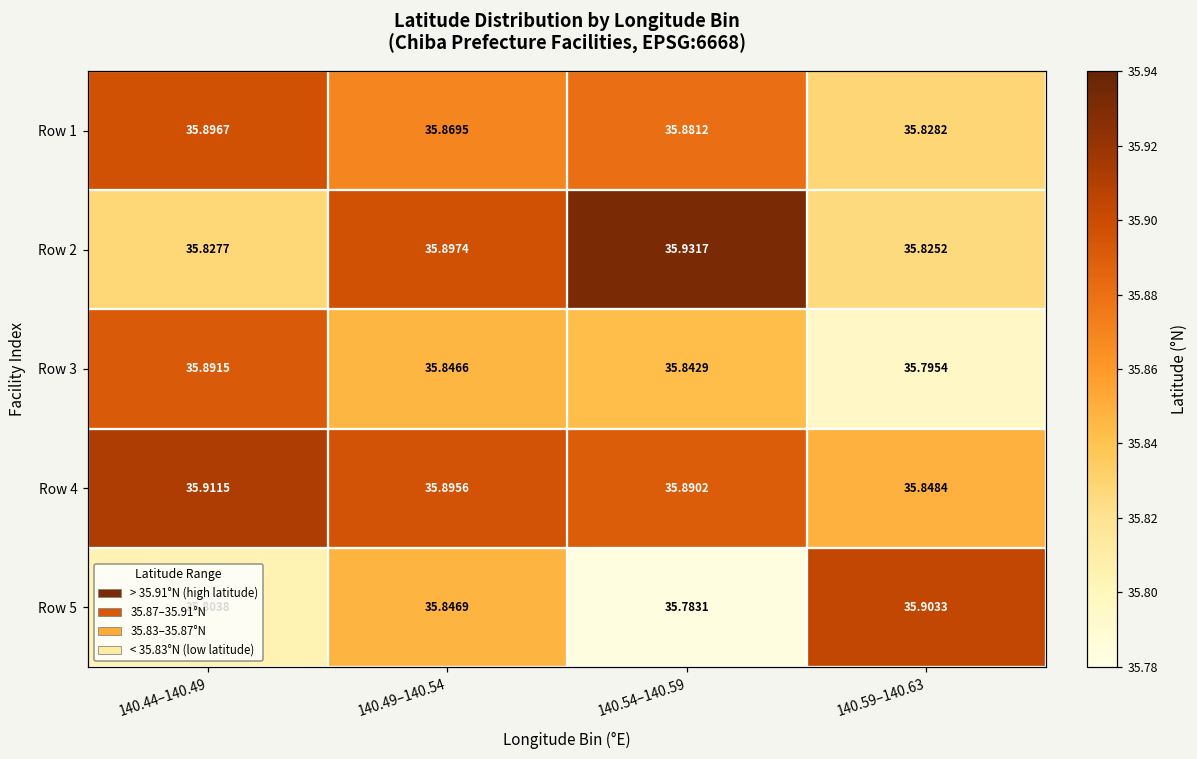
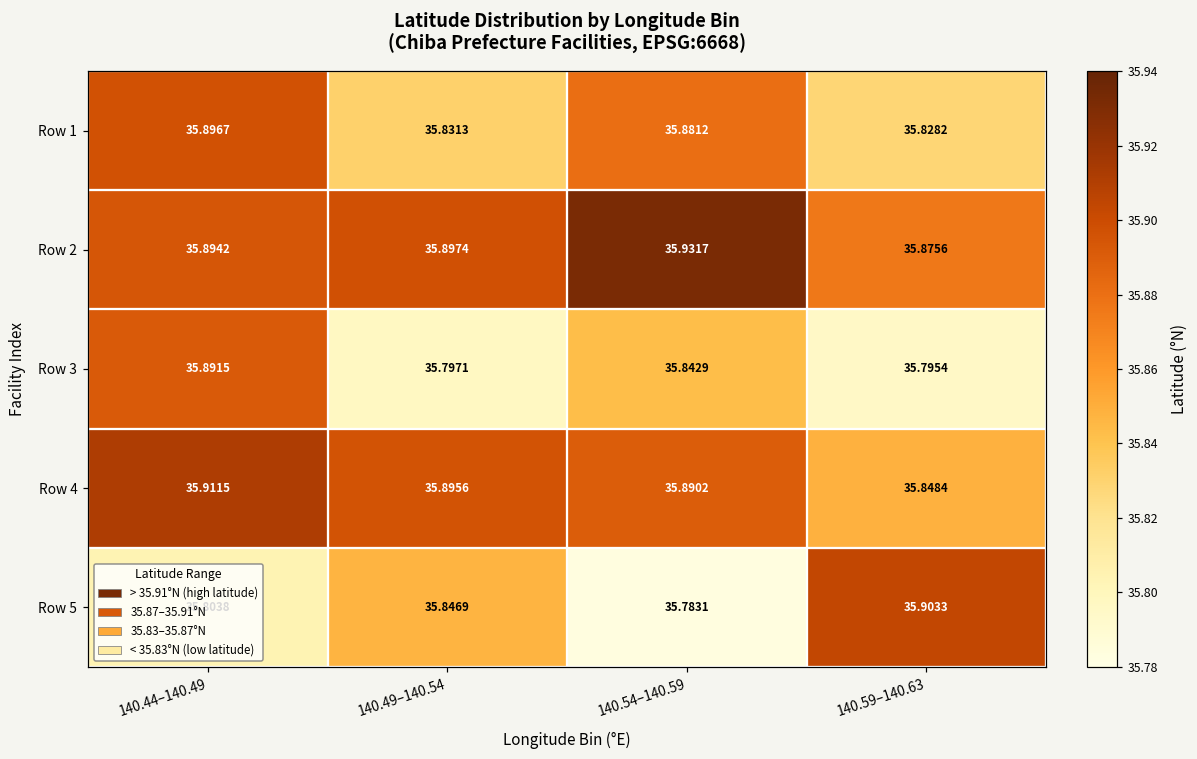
Row 1, 140.49–140.54: 35.8695 -> 35.8313
Row 2, 140.44–140.49: 35.8277 -> 35.8942
Row 2, 140.59–140.63: 35.8252 -> 35.8756
Row 3, 140.49–140.54: 35.8466 -> 35.7971
